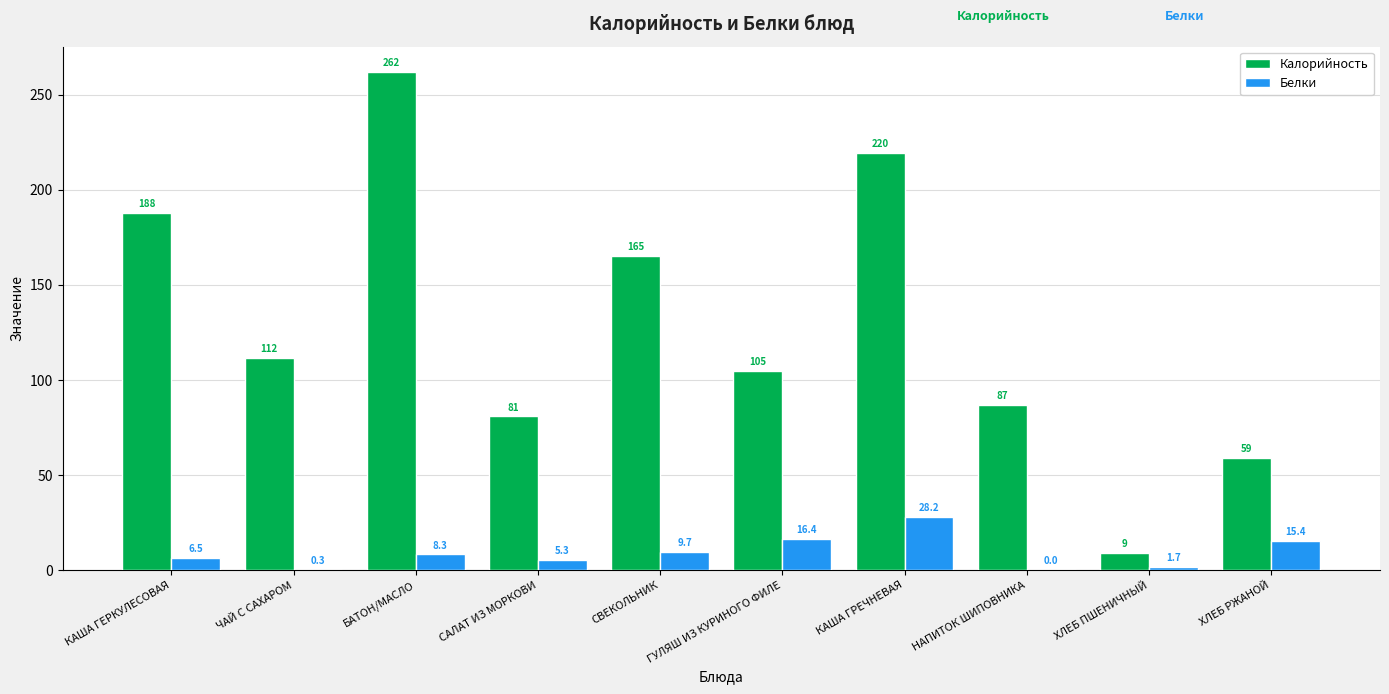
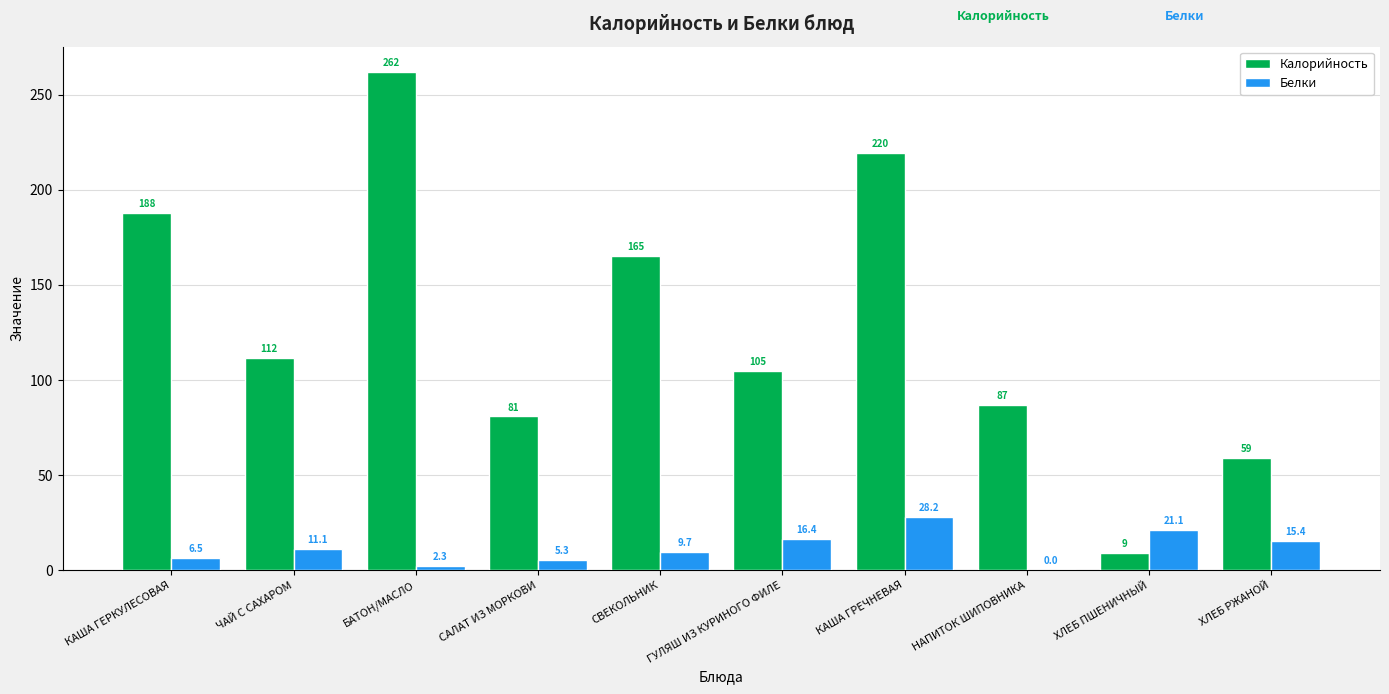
Белки, ЧАЙ С САХАРОМ: 0.3 -> 11.1
Белки, БАТОН/МАСЛО: 8.3 -> 2.3
Белки, ХЛЕБ ПШЕНИЧНЫЙ: 1.7 -> 21.1
